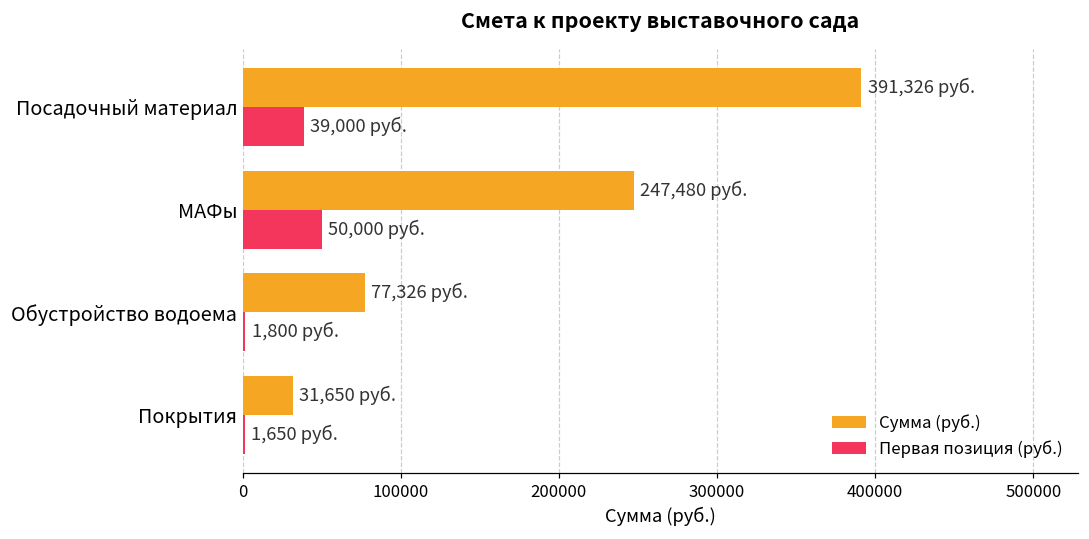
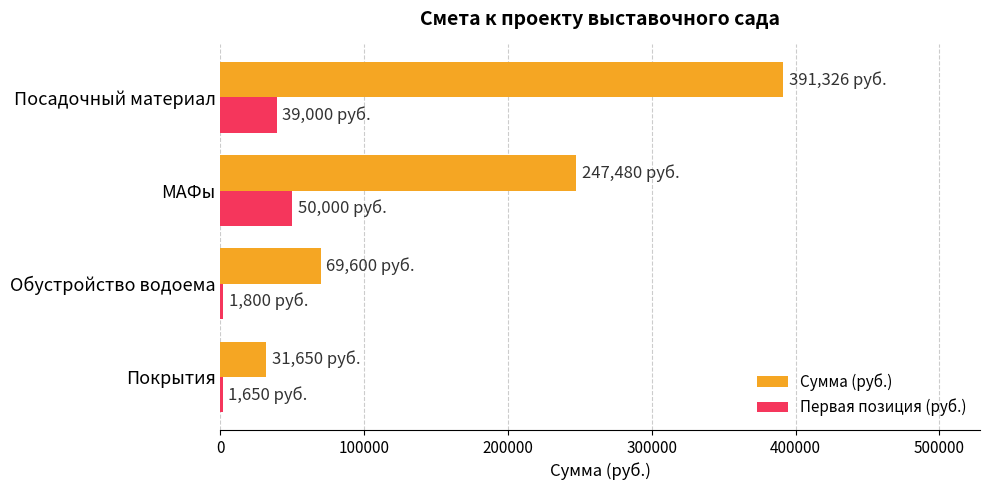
Сумма (руб.), Обустройство водоема: 77,326 -> 69,600
